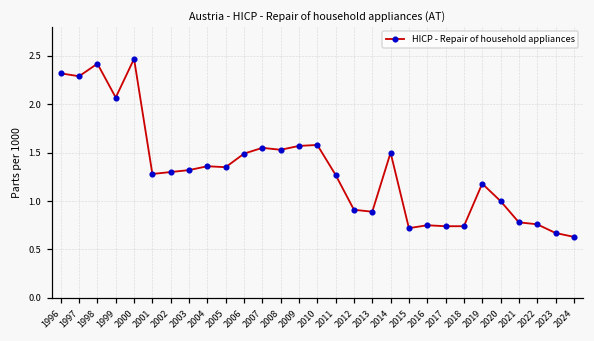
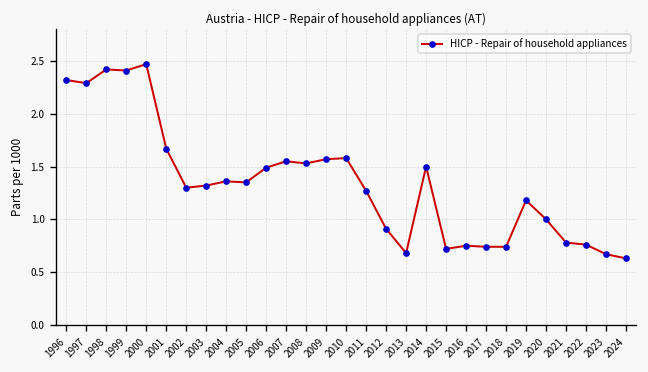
1999: 2.1 -> 2.4
2001: 1.3 -> 1.7
2013: 0.9 -> 0.7
